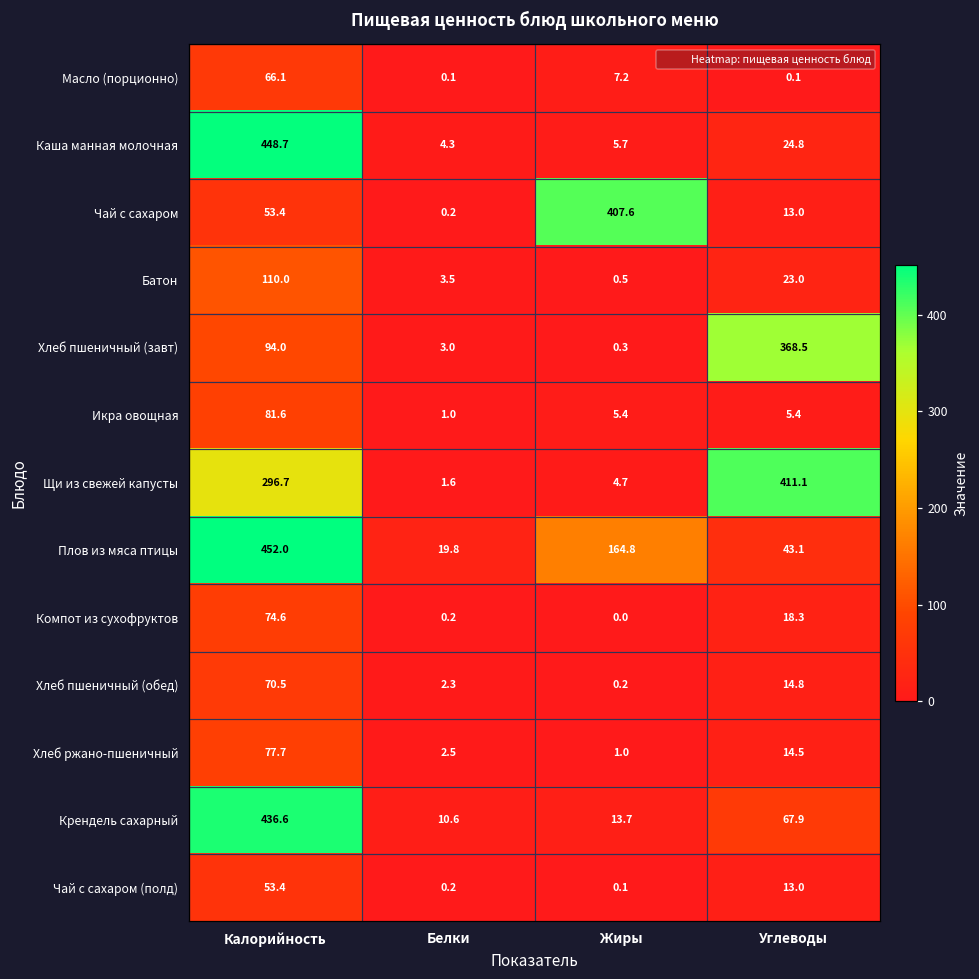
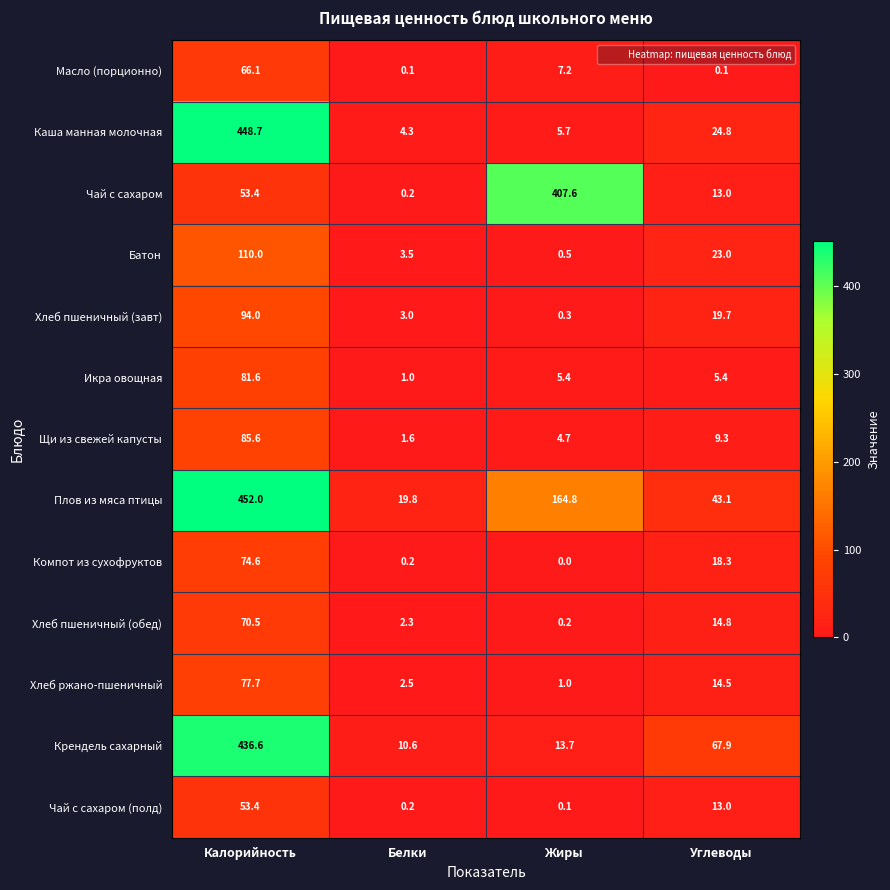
Хлеб пшеничный (завт), Углеводы: 368.5 -> 19.7
Щи из свежей капусты, Калорийность: 296.7 -> 85.6
Щи из свежей капусты, Углеводы: 411.1 -> 9.3
